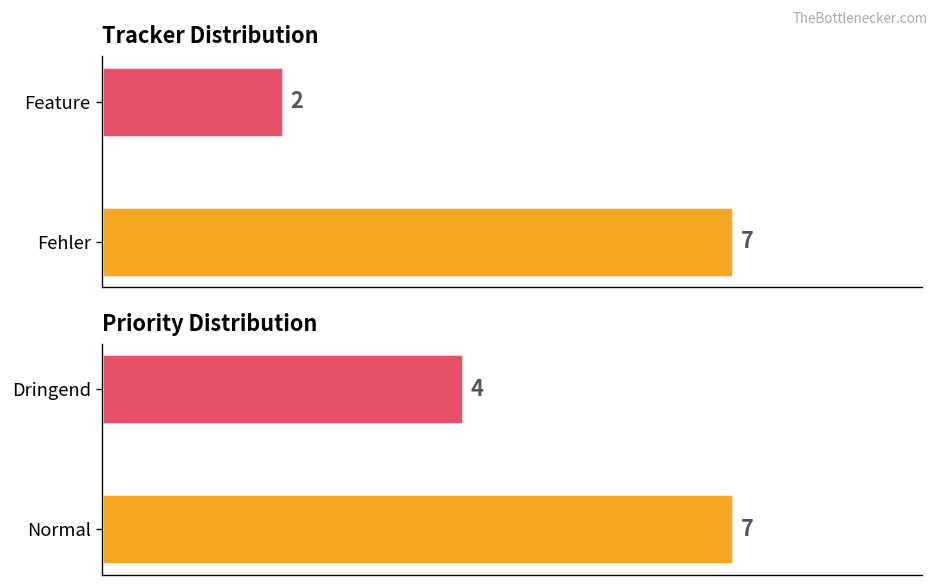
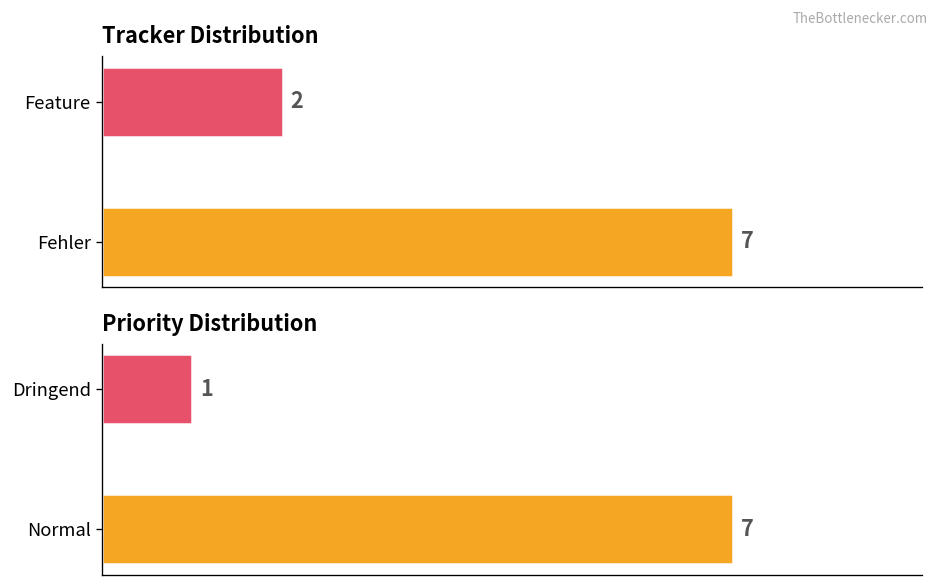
Priority Distribution, Dringend: 4 -> 1
